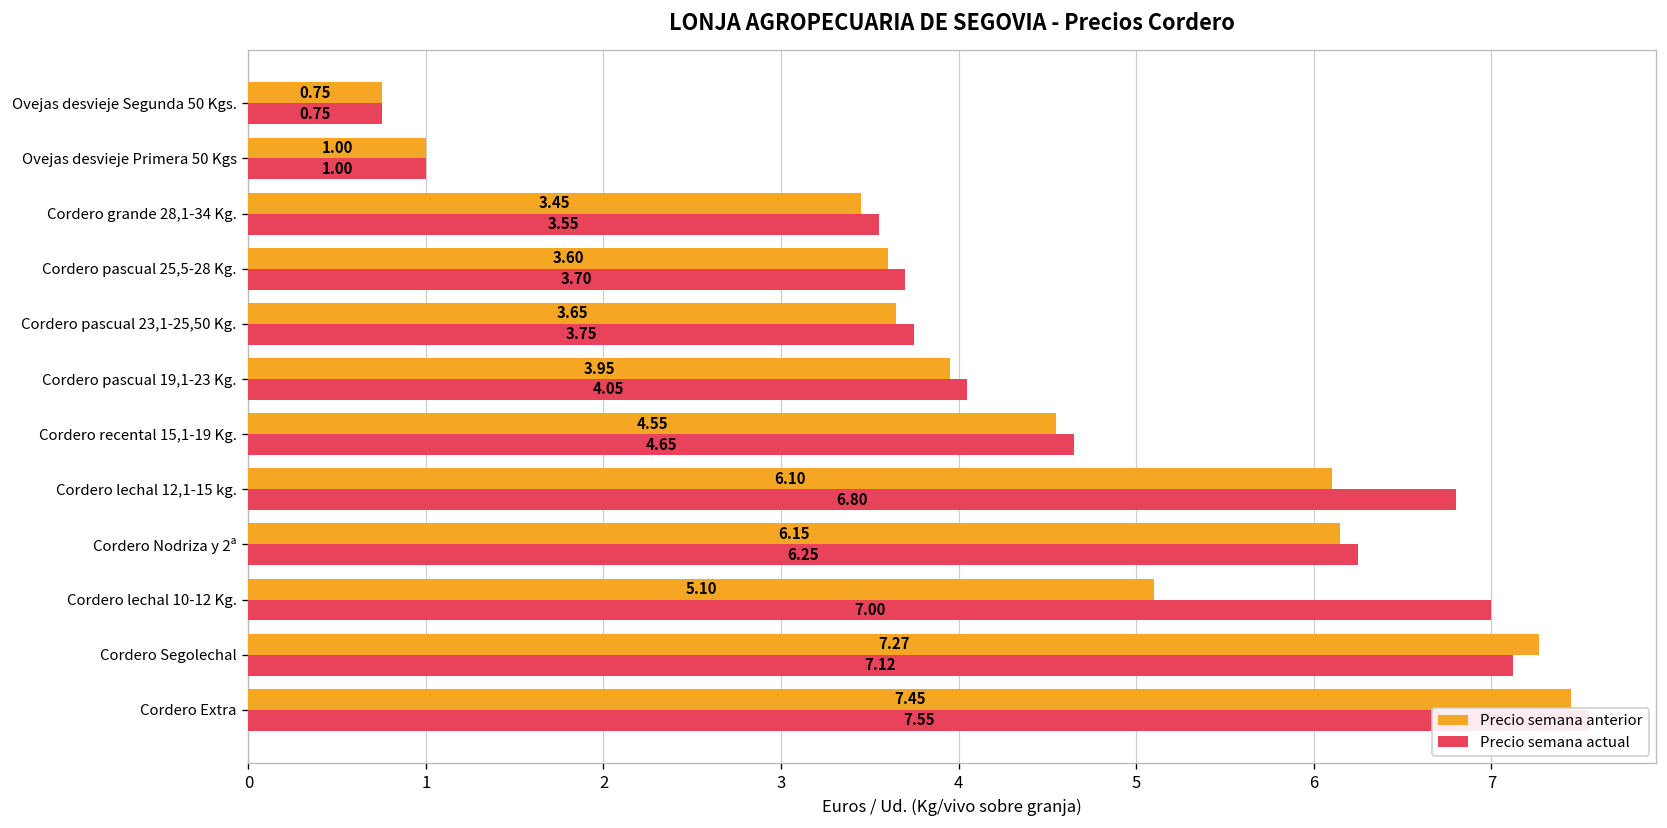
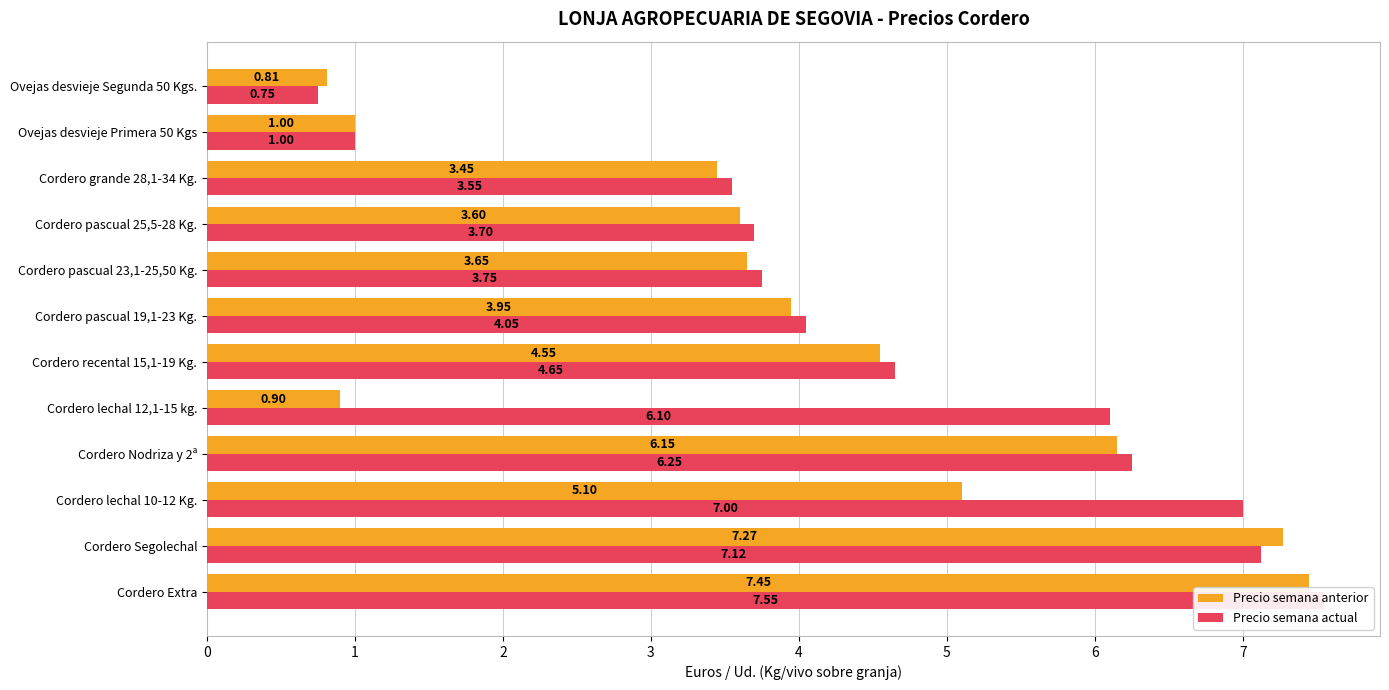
Precio semana anterior, Ovejas desvieje Segunda 50 Kgs.: 0.75 -> 0.81
Precio semana anterior, Cordero lechal 12,1-15 kg.: 6.10 -> 0.90
Precio semana actual, Cordero lechal 12,1-15 kg.: 6.80 -> 6.10
